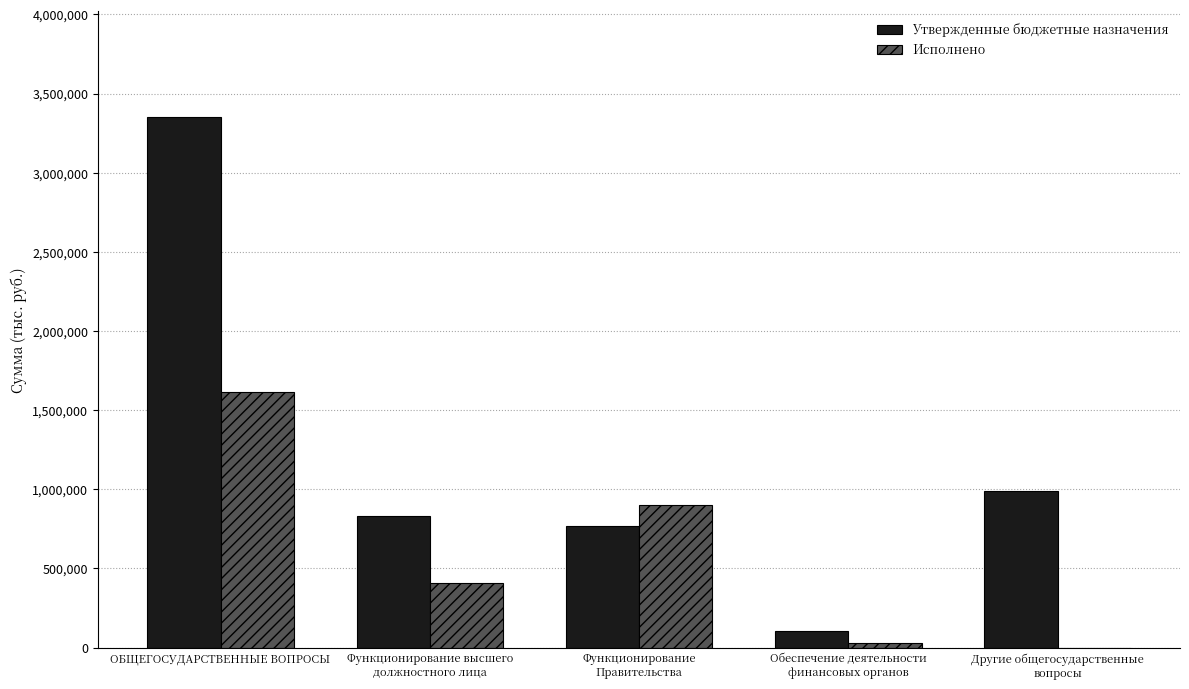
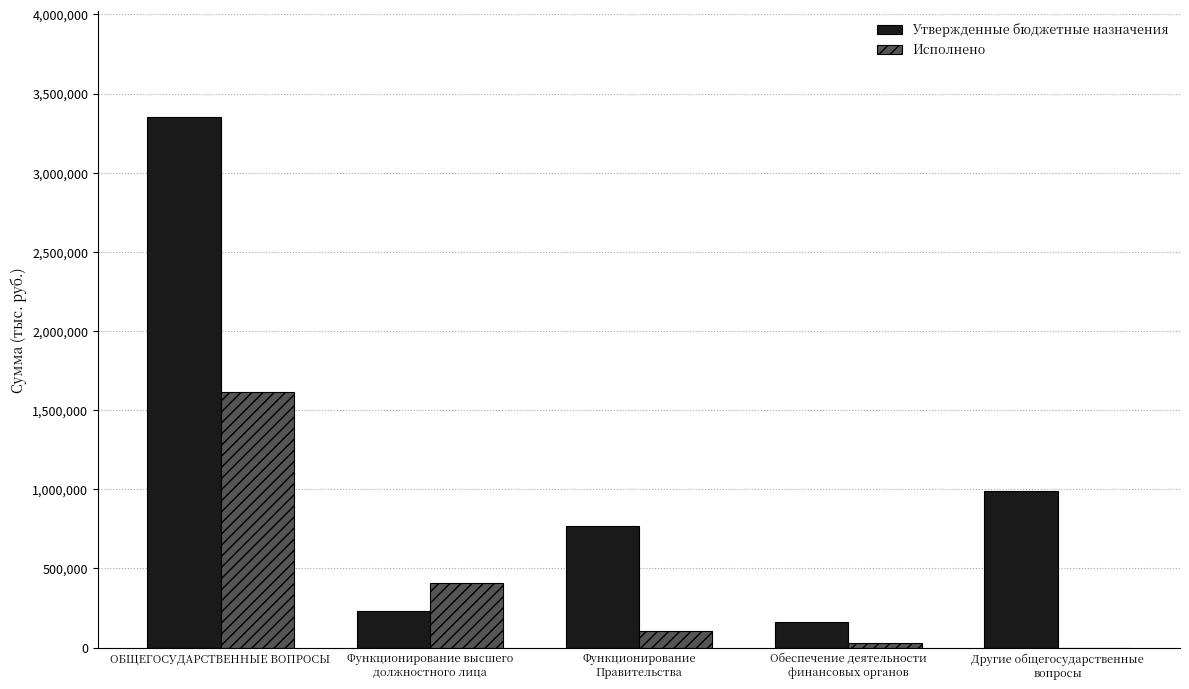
Утвержденные бюджетные назначения, Функционирование высшего должностного лица: 830,000 -> 230,000
Исполнено, Функционирование Правительства: 900,000 -> 100,000
Утвержденные бюджетные назначения, Обеспечение деятельности финансовых органов: 110,000 -> 160,000
